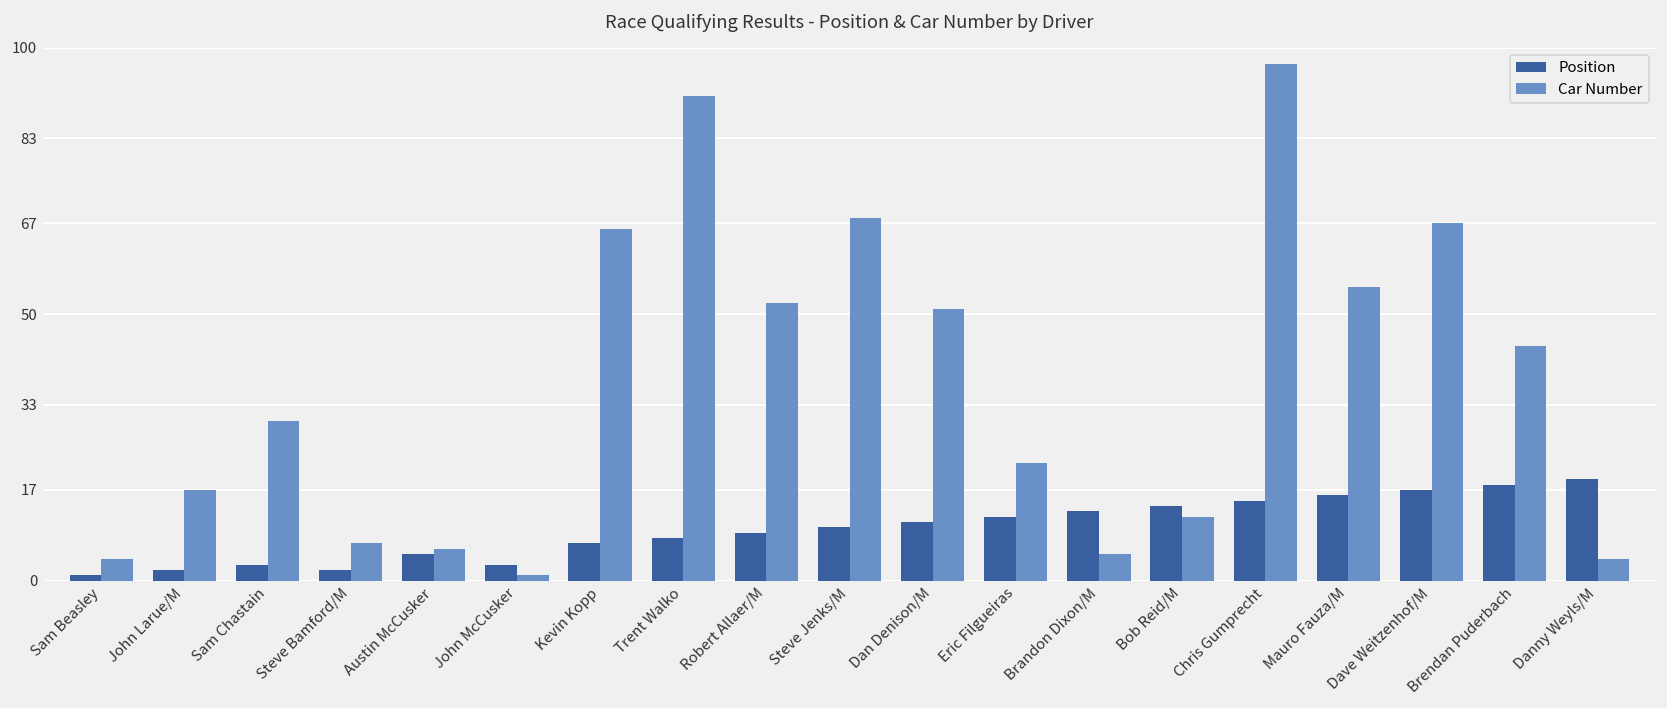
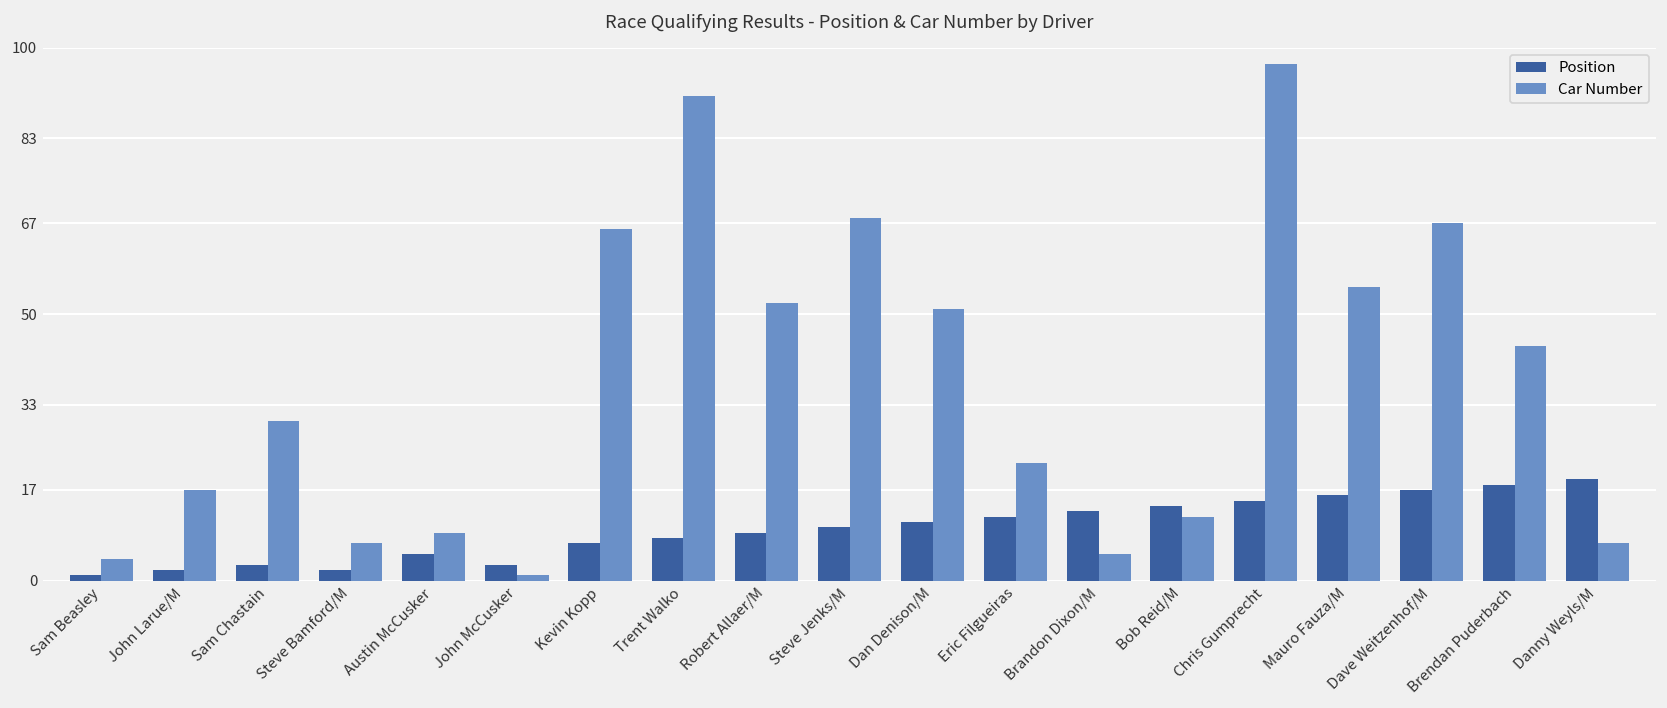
Car Number, Austin McCusker: 6 -> 9
Car Number, Danny Weyls/M: 4 -> 7
